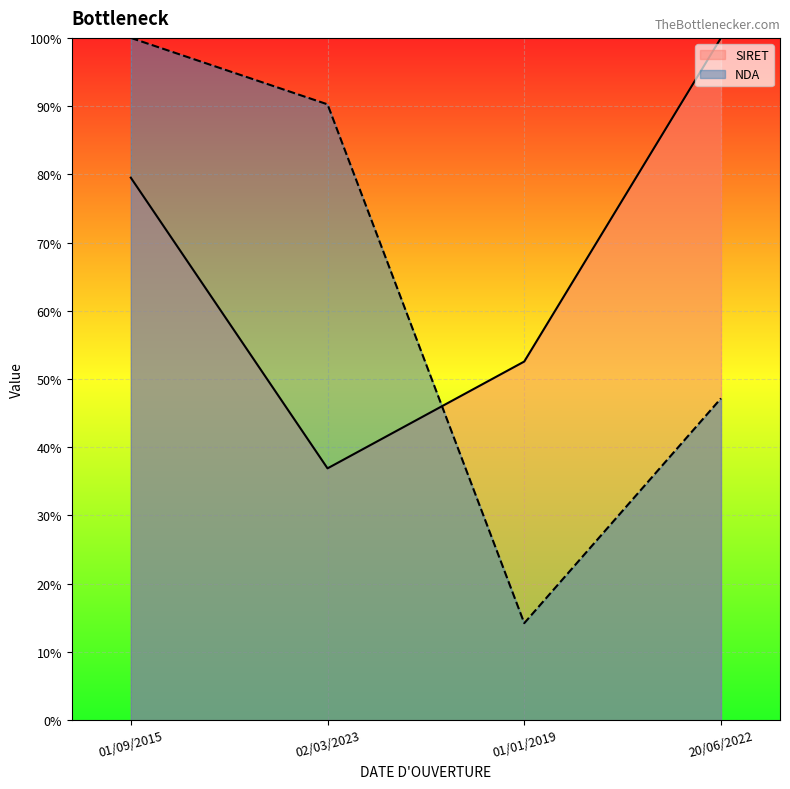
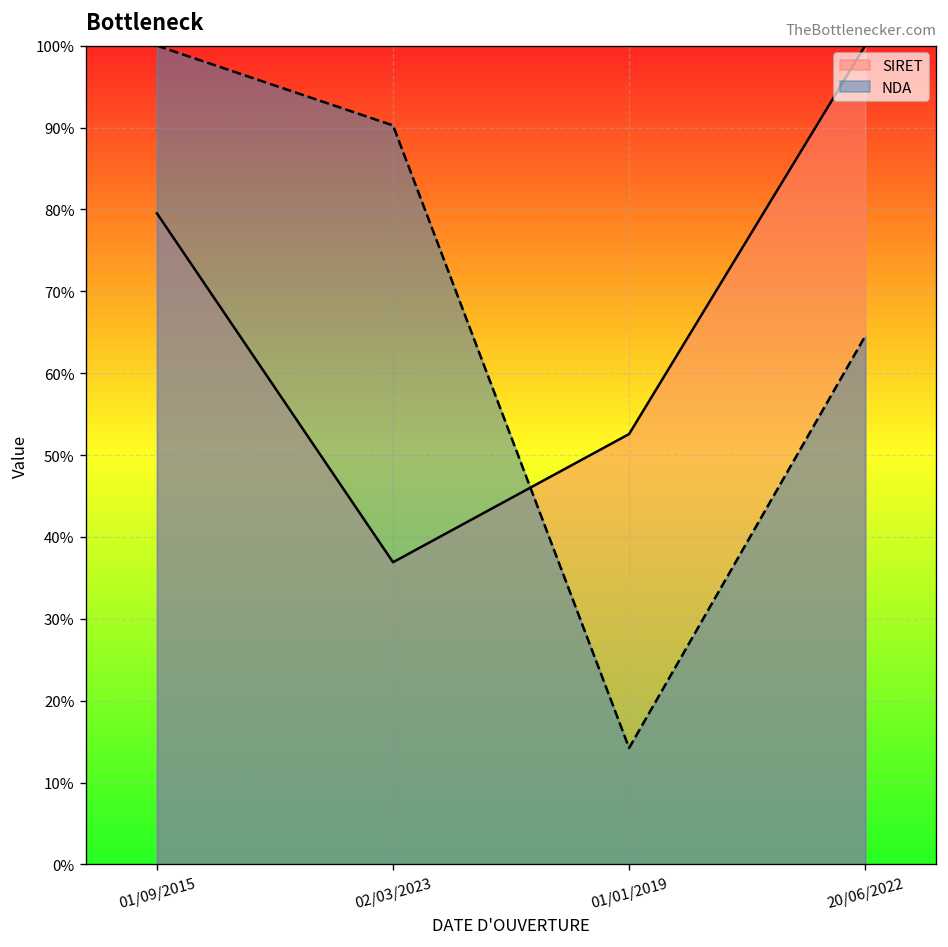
NDA, 20/06/2022: 47% -> 65%
